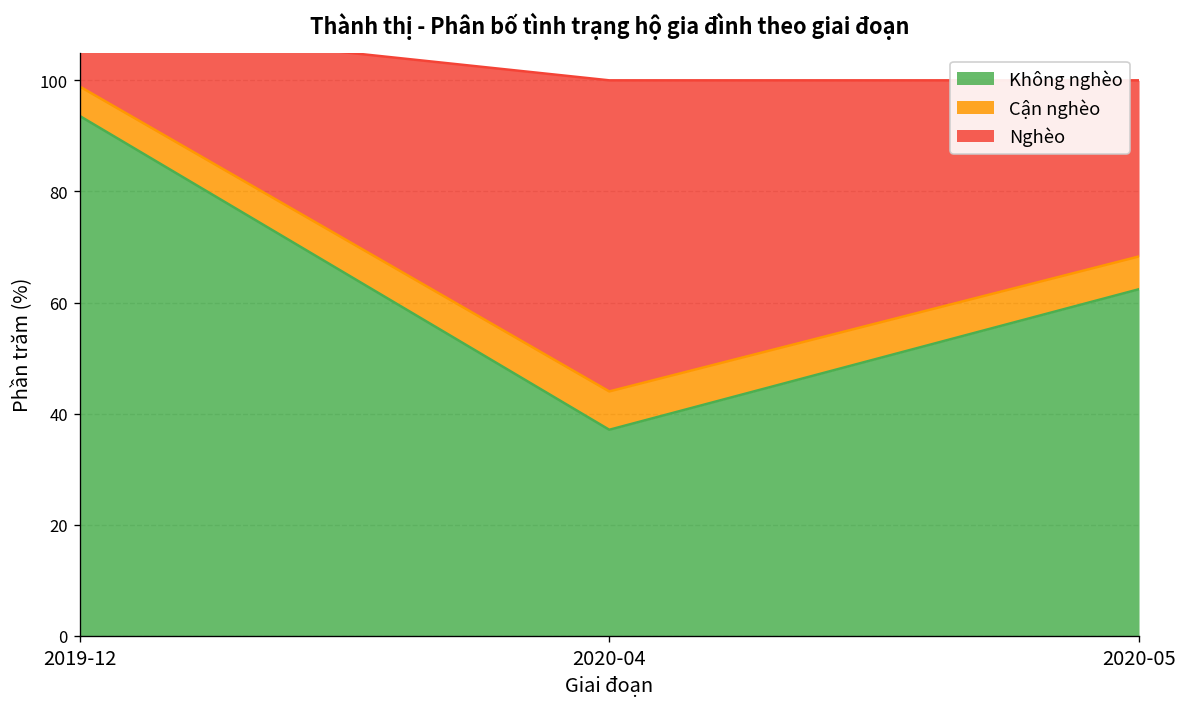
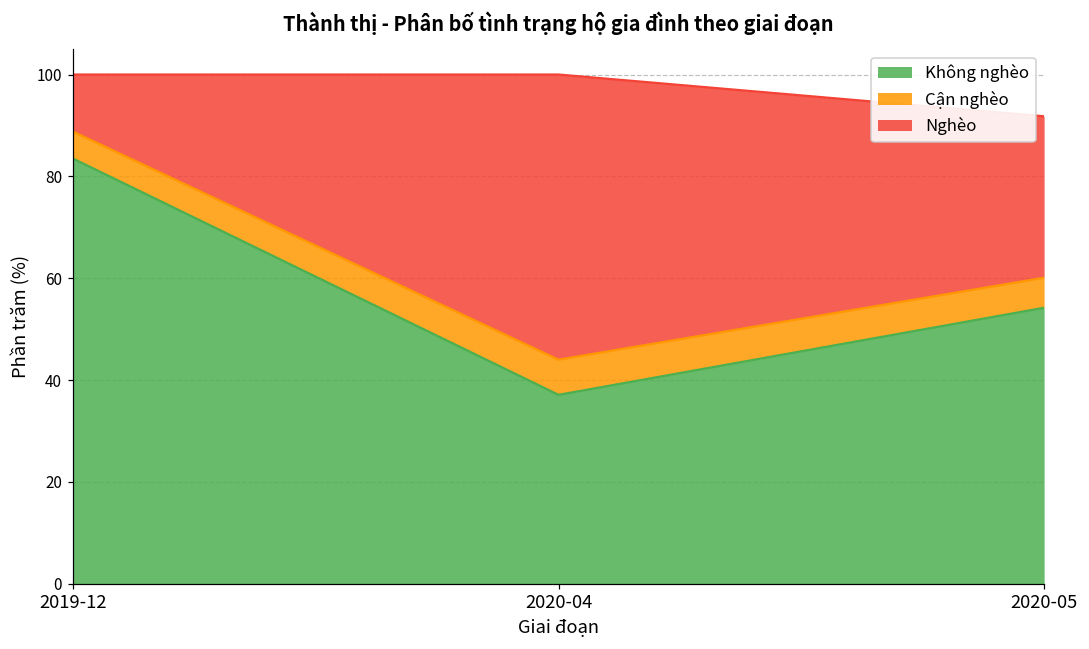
Không nghèo, 2019-12: 94 -> 84
Không nghèo, 2020-05: 62 -> 54
